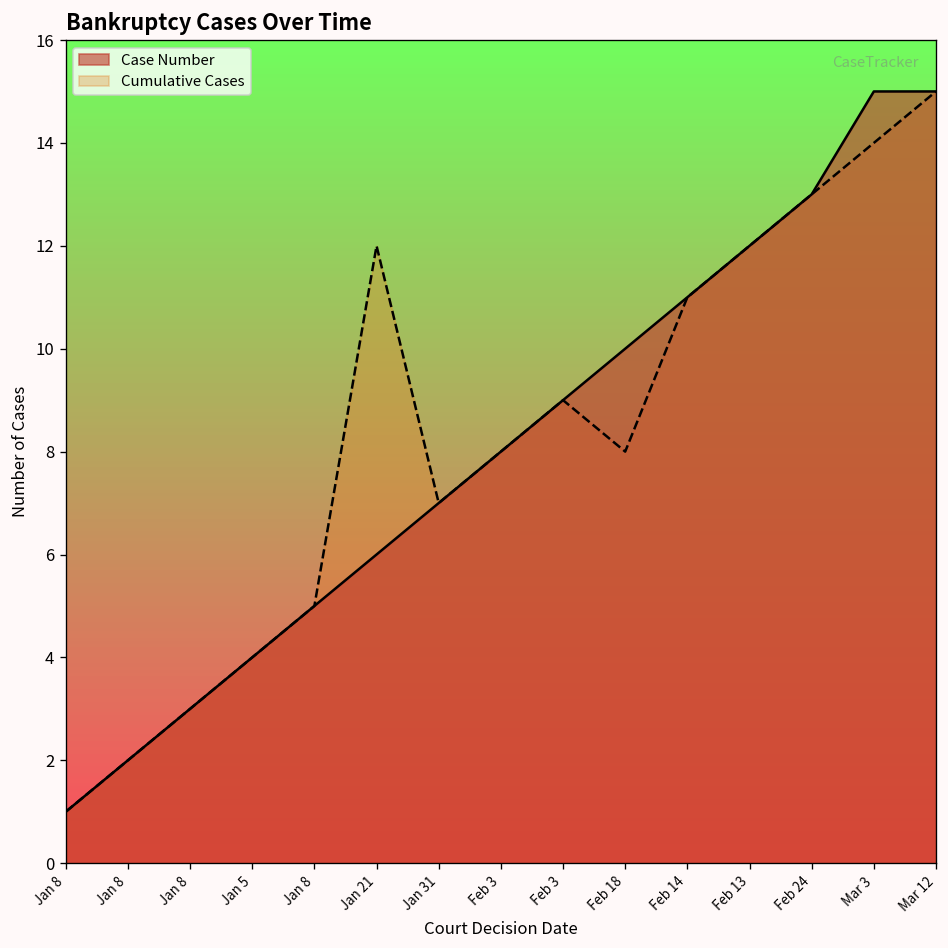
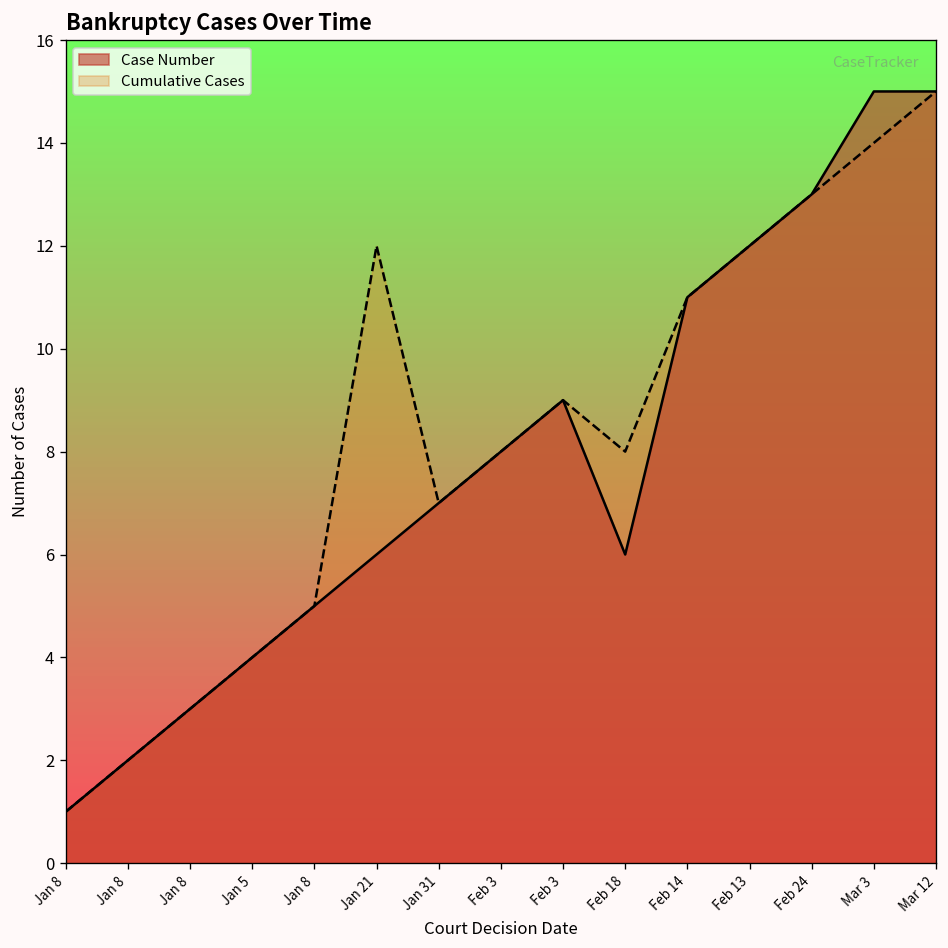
Case Number, Feb 18: 10 -> 6
